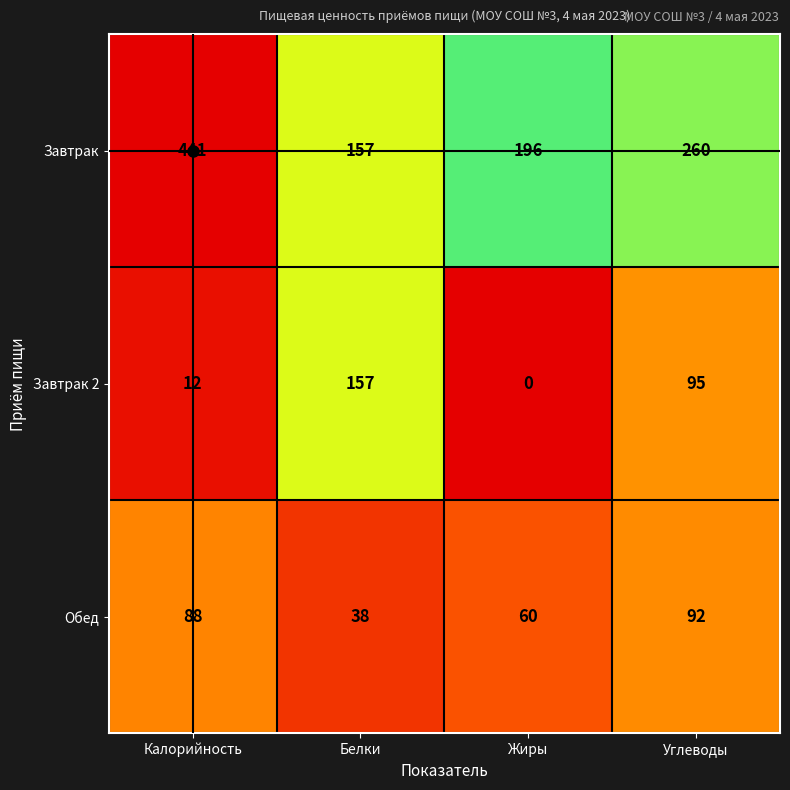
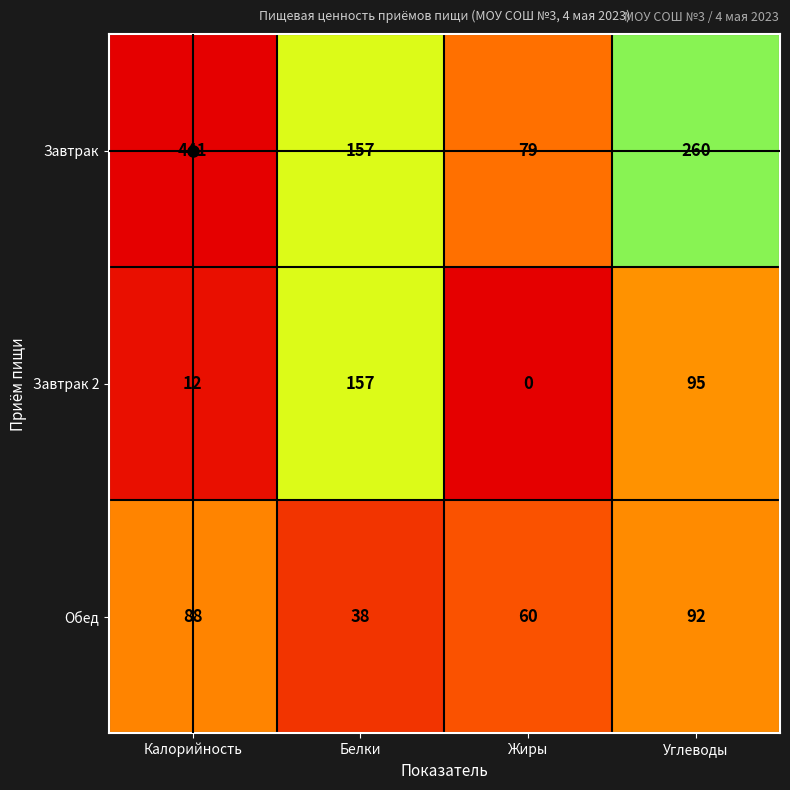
Завтрак, Жиры: 196 -> 79
